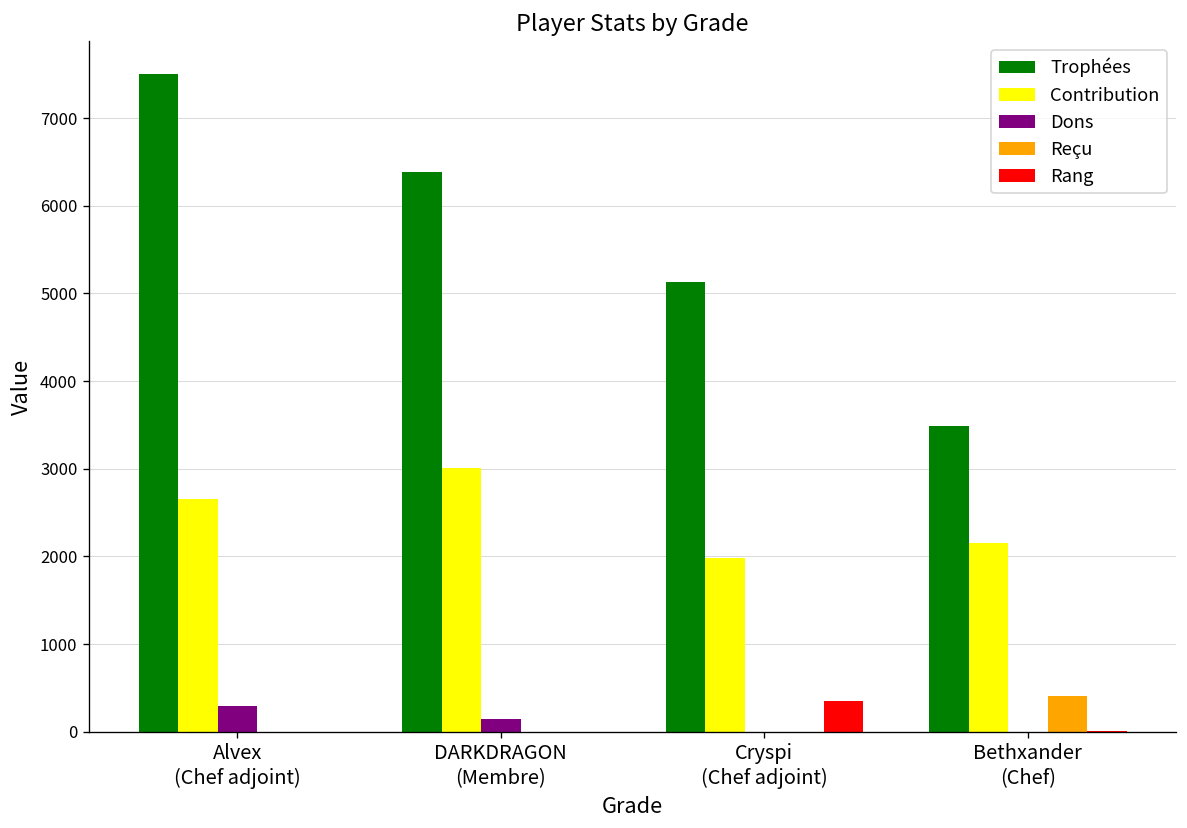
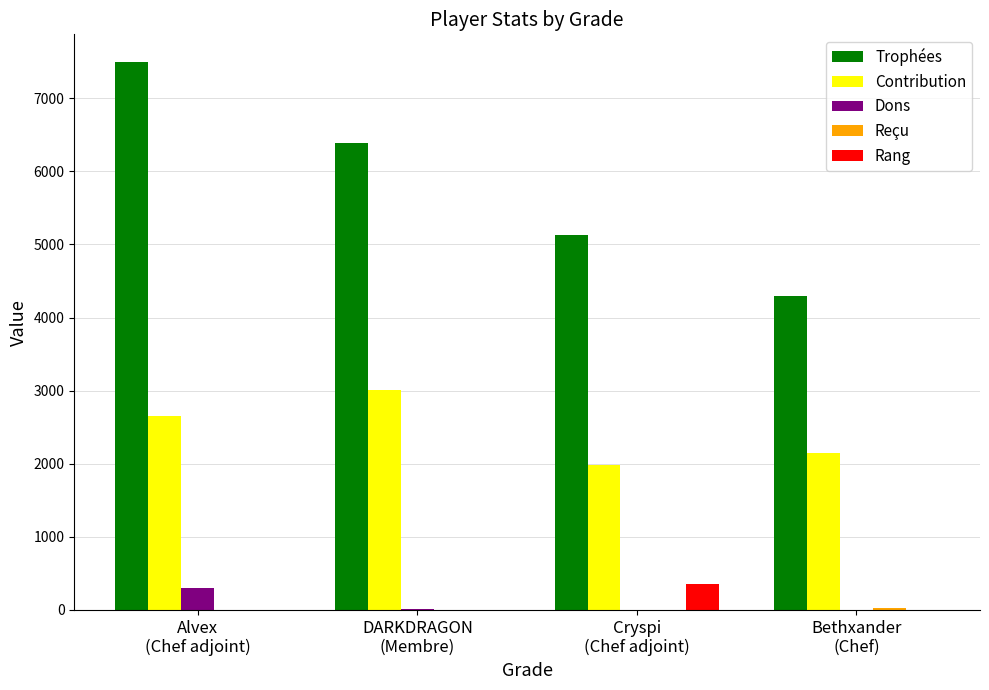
Dons, DARKDRAGON (Membre): 100 -> 0
Trophées, Bethxander (Chef): 3500 -> 4300
Reçu, Bethxander (Chef): 400 -> 0
